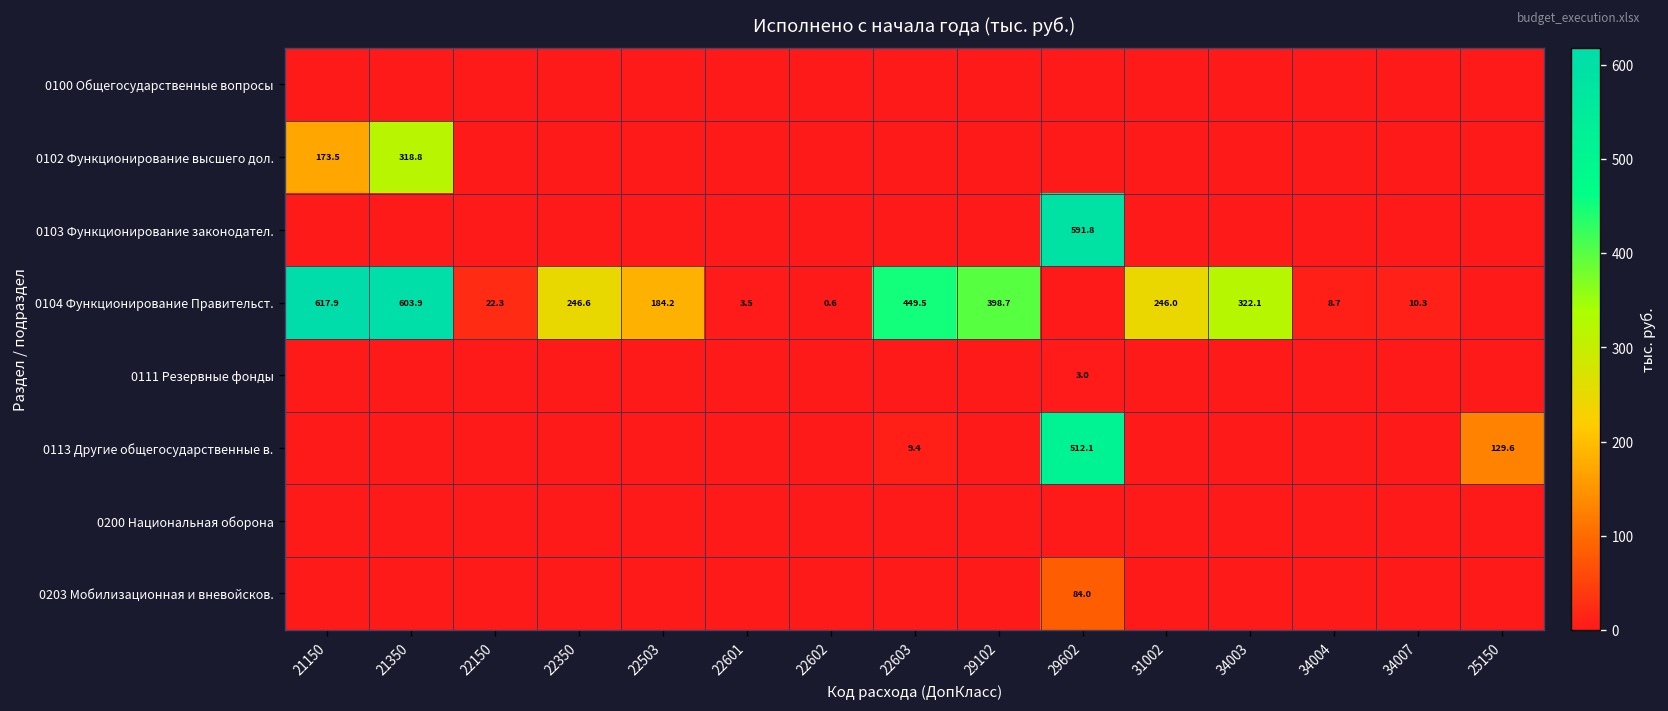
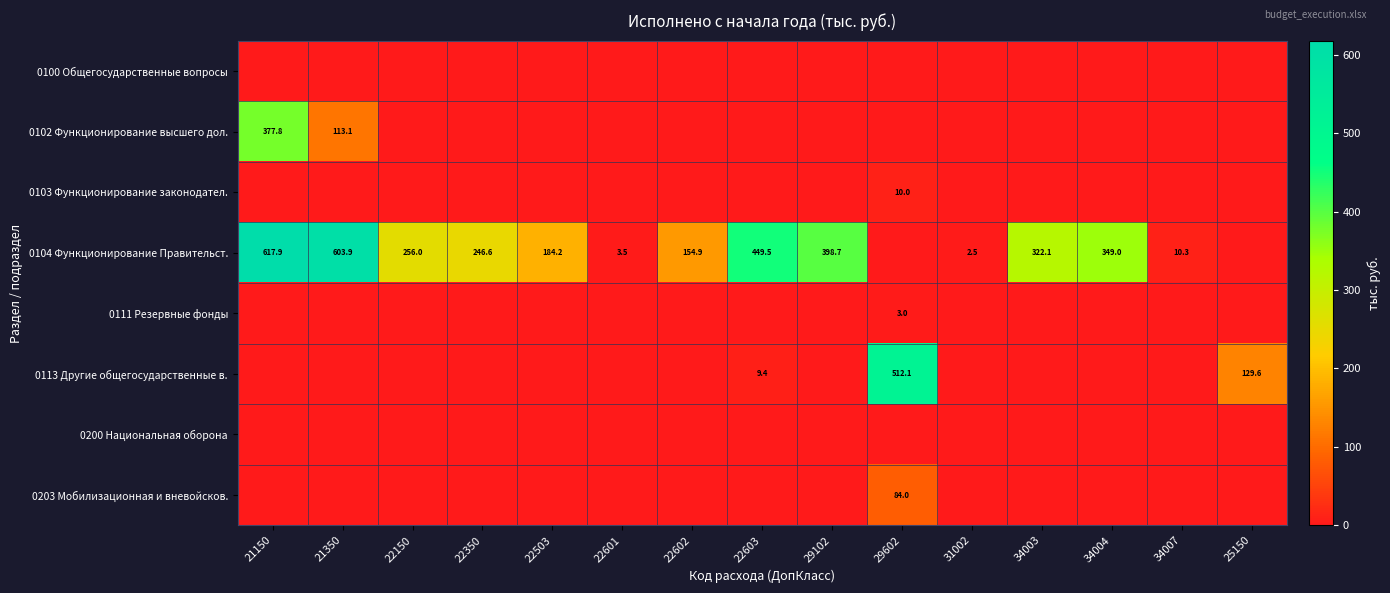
0102 Функционирование высшего дол., 21150: 173.5 -> 377.8
0102 Функционирование высшего дол., 21350: 318.8 -> 113.1
0103 Функционирование законодател., 29602: 591.8 -> 10.0
0104 Функционирование Правительст., 22150: 22.3 -> 256.0
0104 Функционирование Правительст., 22602: 0.6 -> 154.9
0104 Функционирование Правительст., 31002: 246.0 -> 2.5
0104 Функционирование Правительст., 34004: 8.7 -> 349.0
